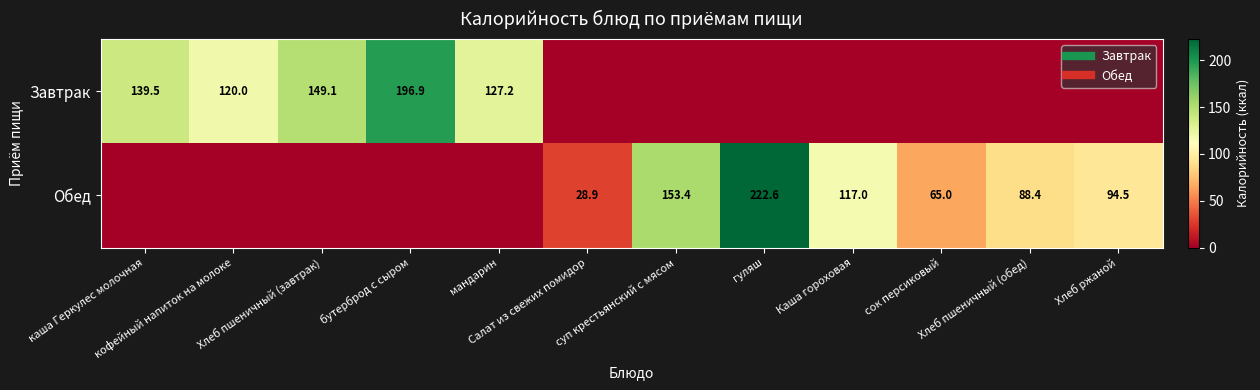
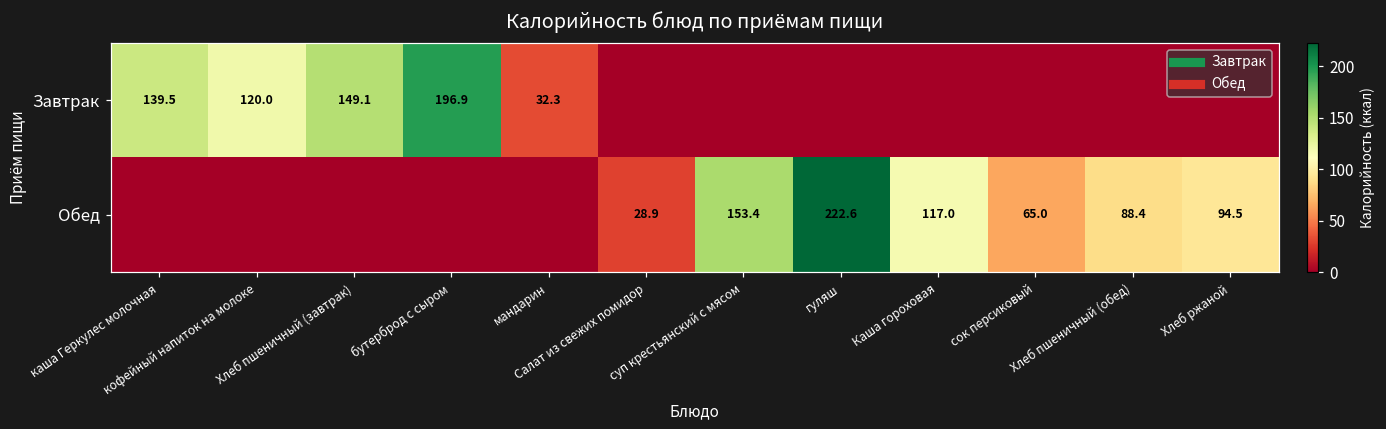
Завтрак, мандарин: 127.2 -> 32.3
